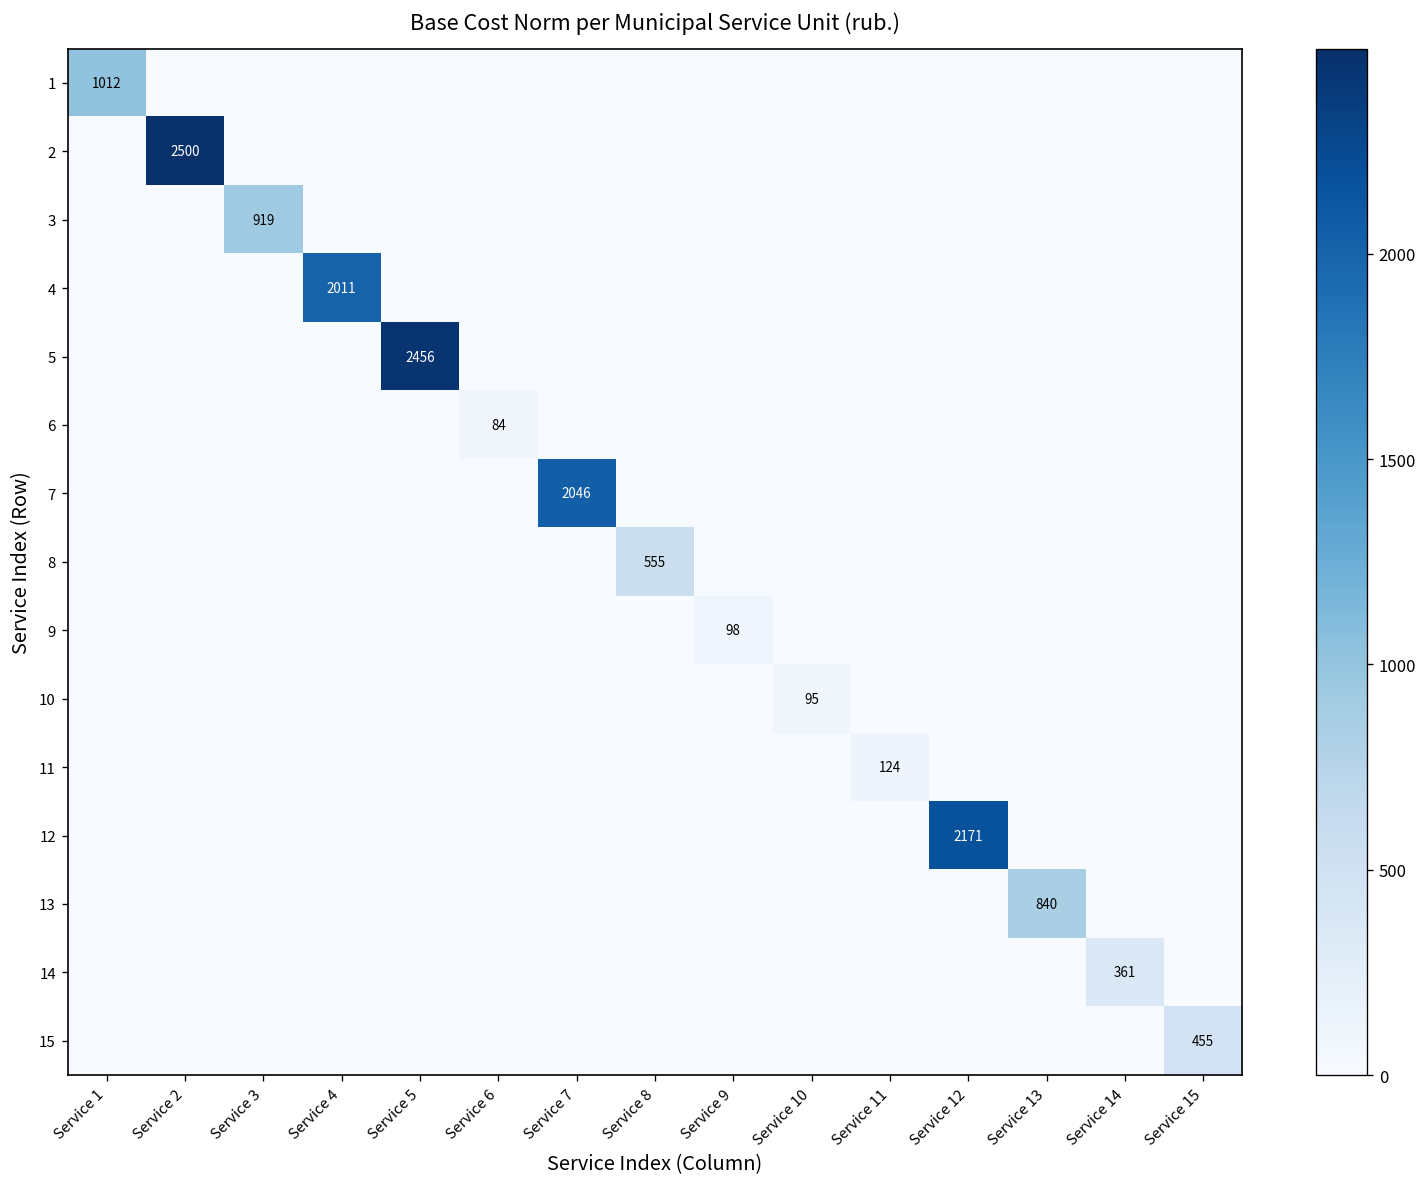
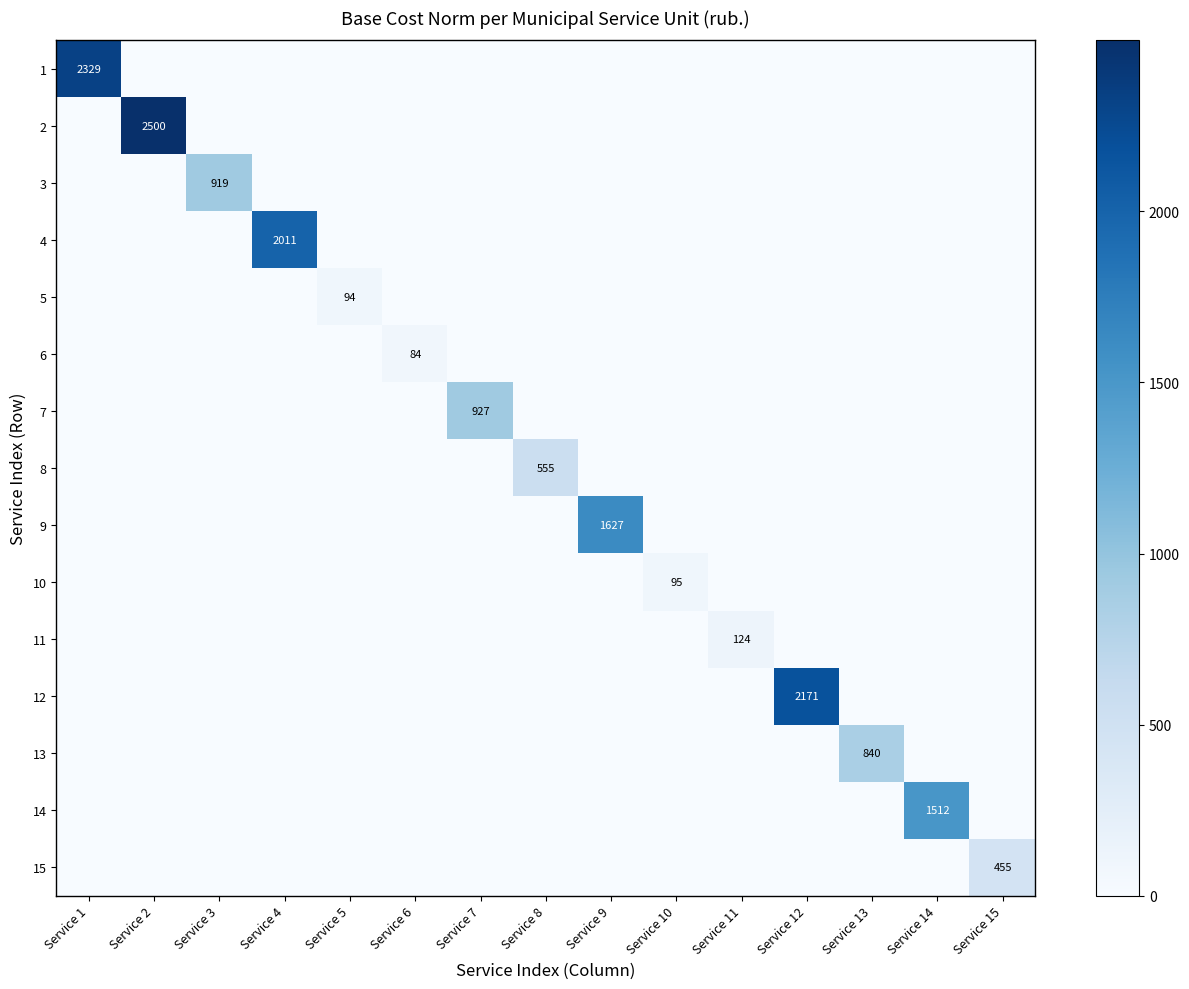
1, Service 1: 1012 -> 2329
5, Service 5: 2456 -> 94
7, Service 7: 2046 -> 927
9, Service 9: 98 -> 1627
14, Service 14: 361 -> 1512
